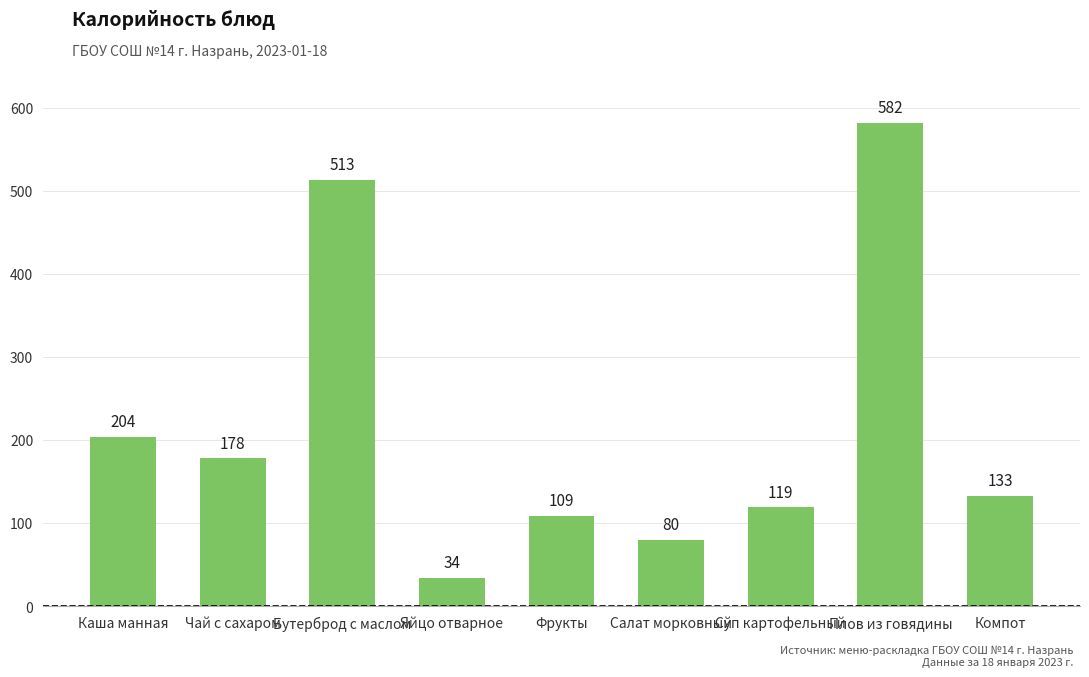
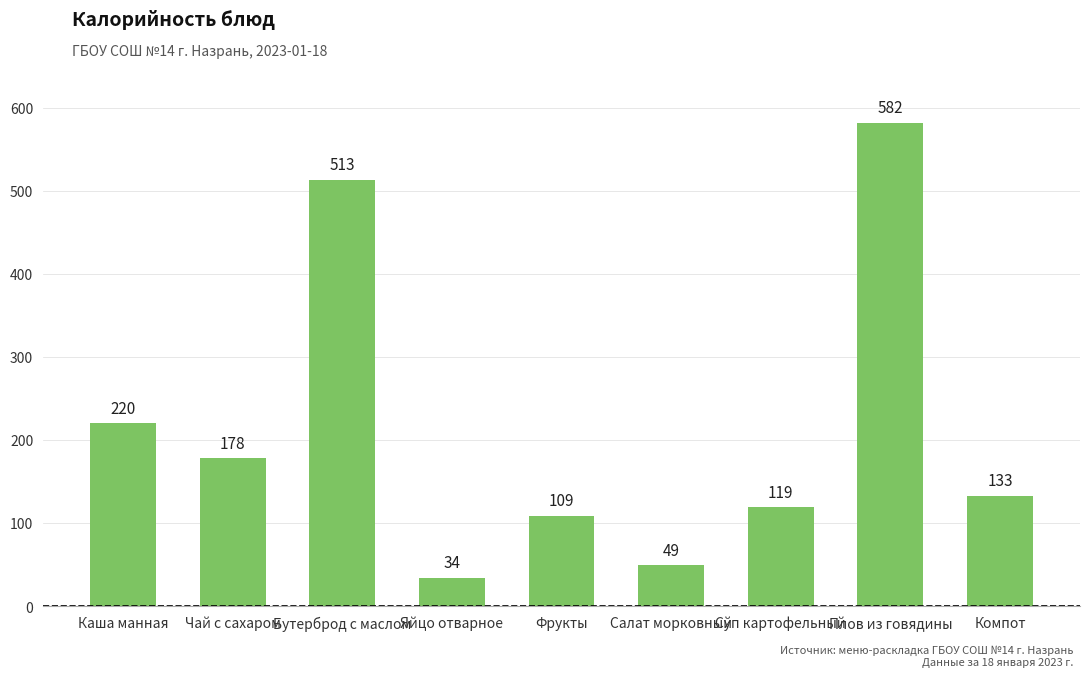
Каша манная: 204 -> 220
Салат морковный: 80 -> 49
